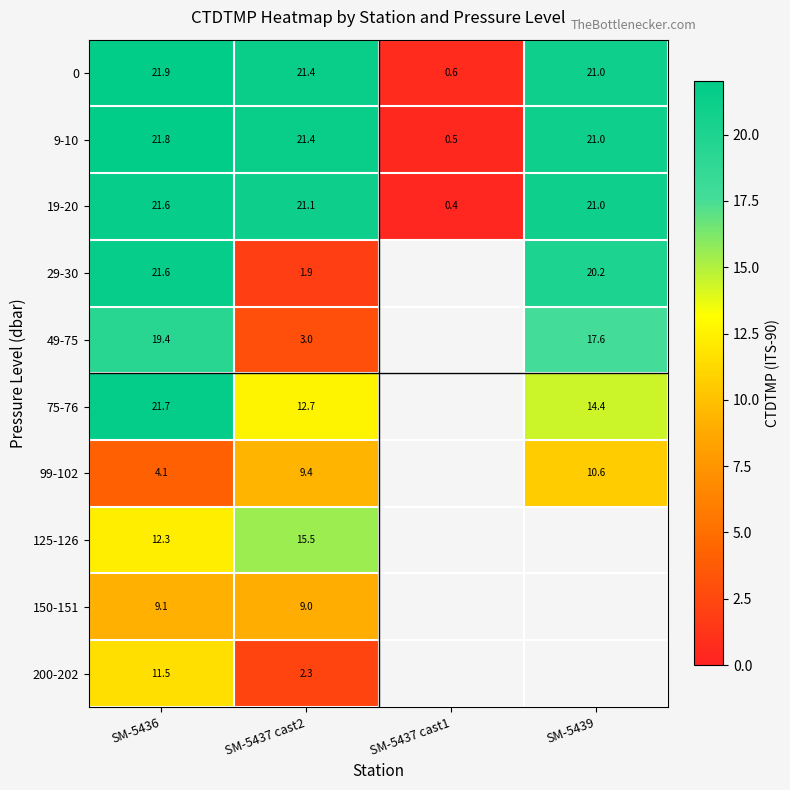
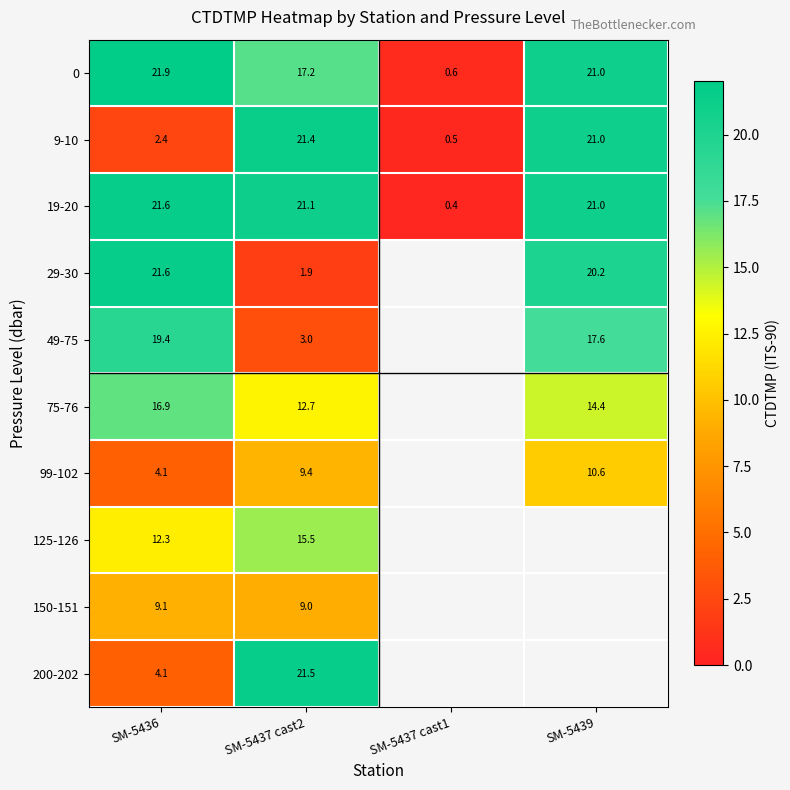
0, SM-5437 cast2: 21.4 -> 17.2
9-10, SM-5436: 21.8 -> 2.4
75-76, SM-5436: 21.7 -> 16.9
200-202, SM-5436: 11.5 -> 4.1
200-202, SM-5437 cast2: 2.3 -> 21.5
